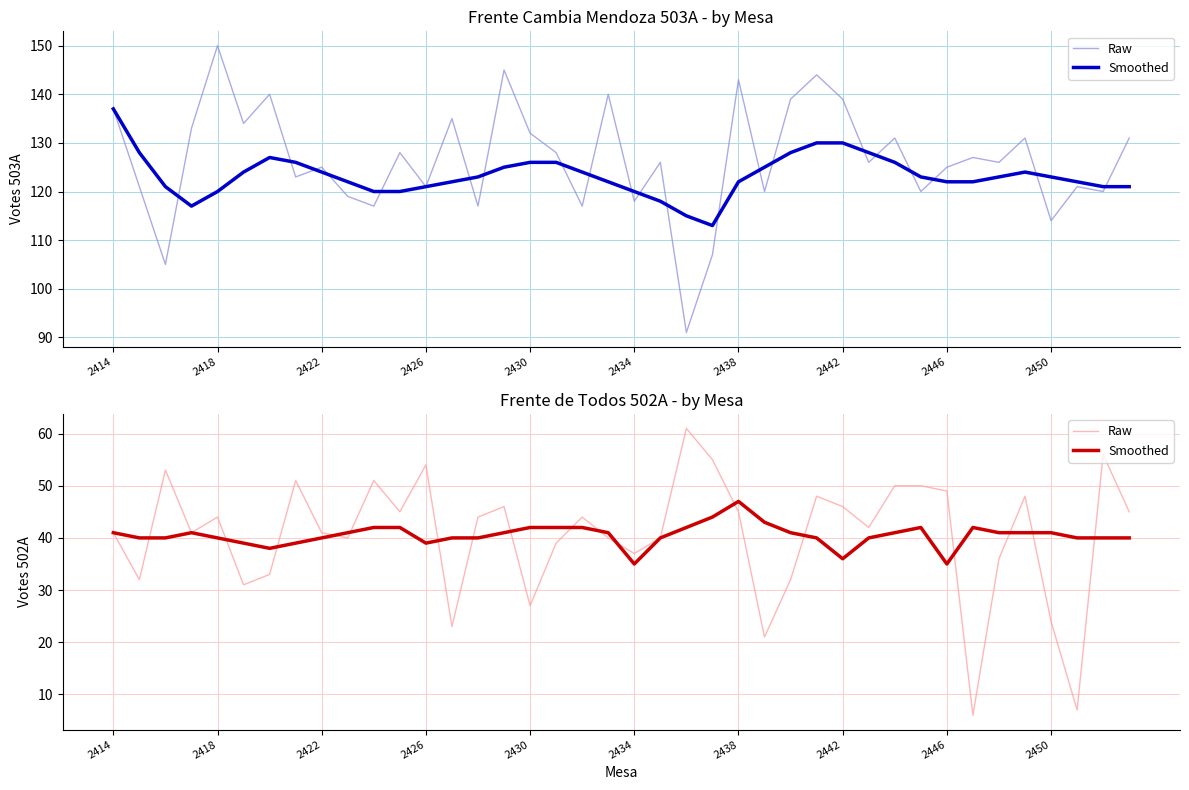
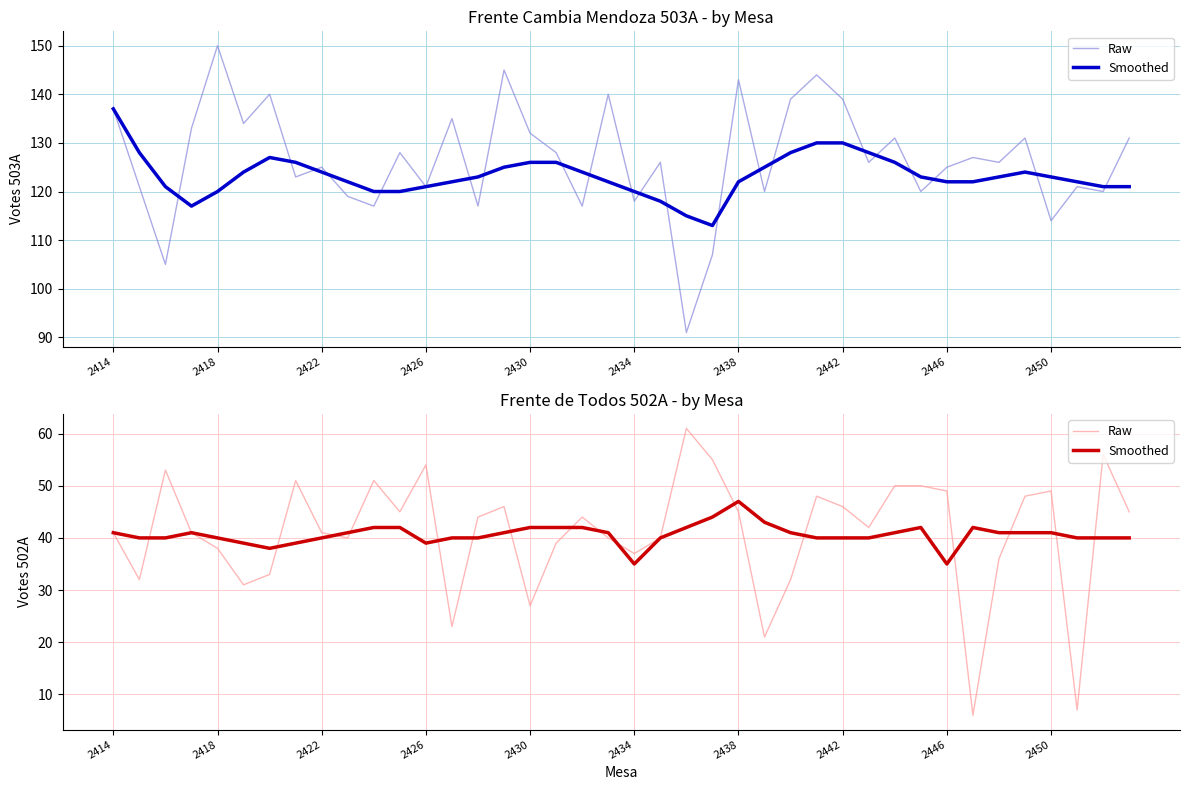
Frente de Todos 502A - by Mesa, Raw, 2418: 44 -> 38
Frente de Todos 502A - by Mesa, Smoothed, 2442: 36 -> 40
Frente de Todos 502A - by Mesa, Raw, 2450: 24 -> 49
